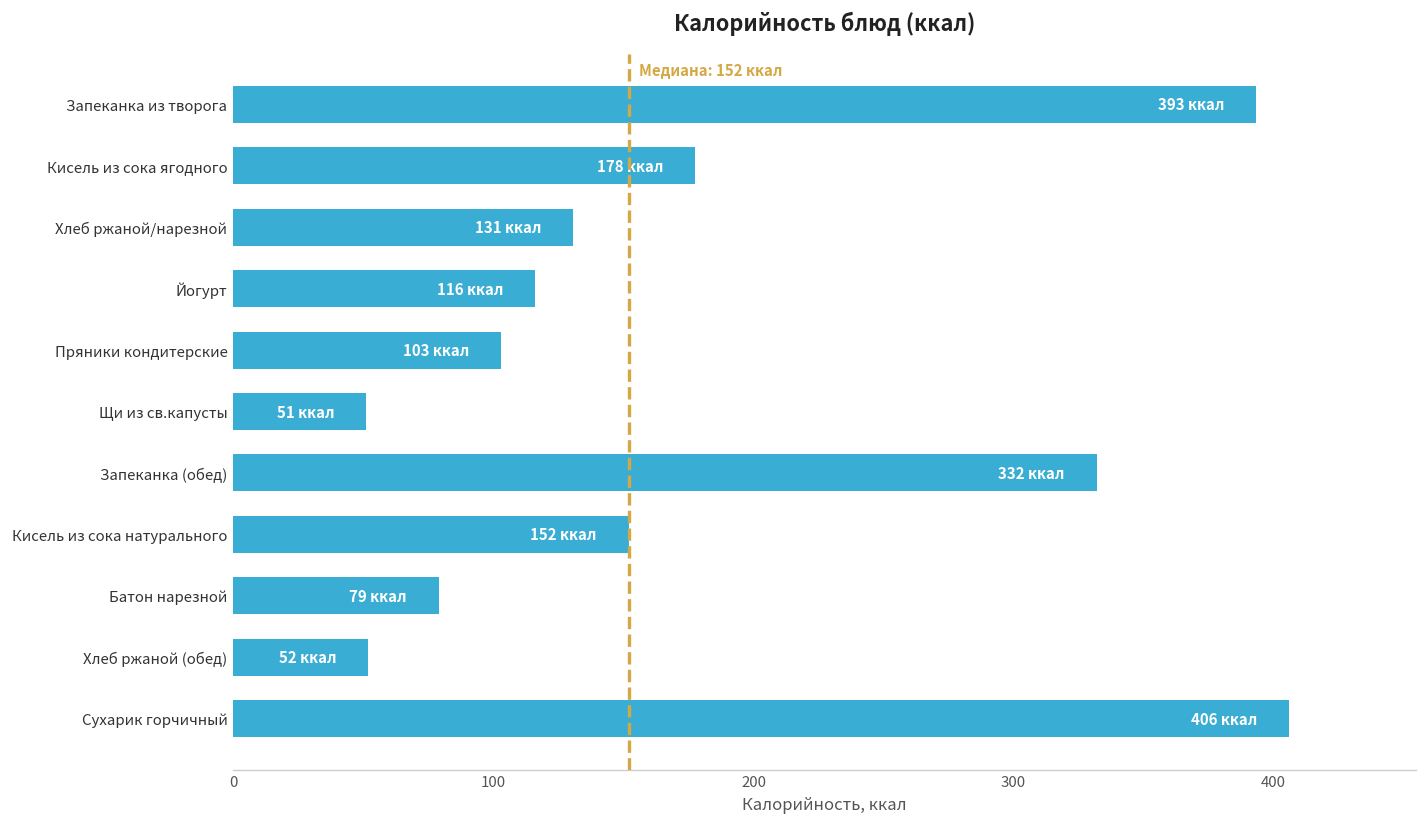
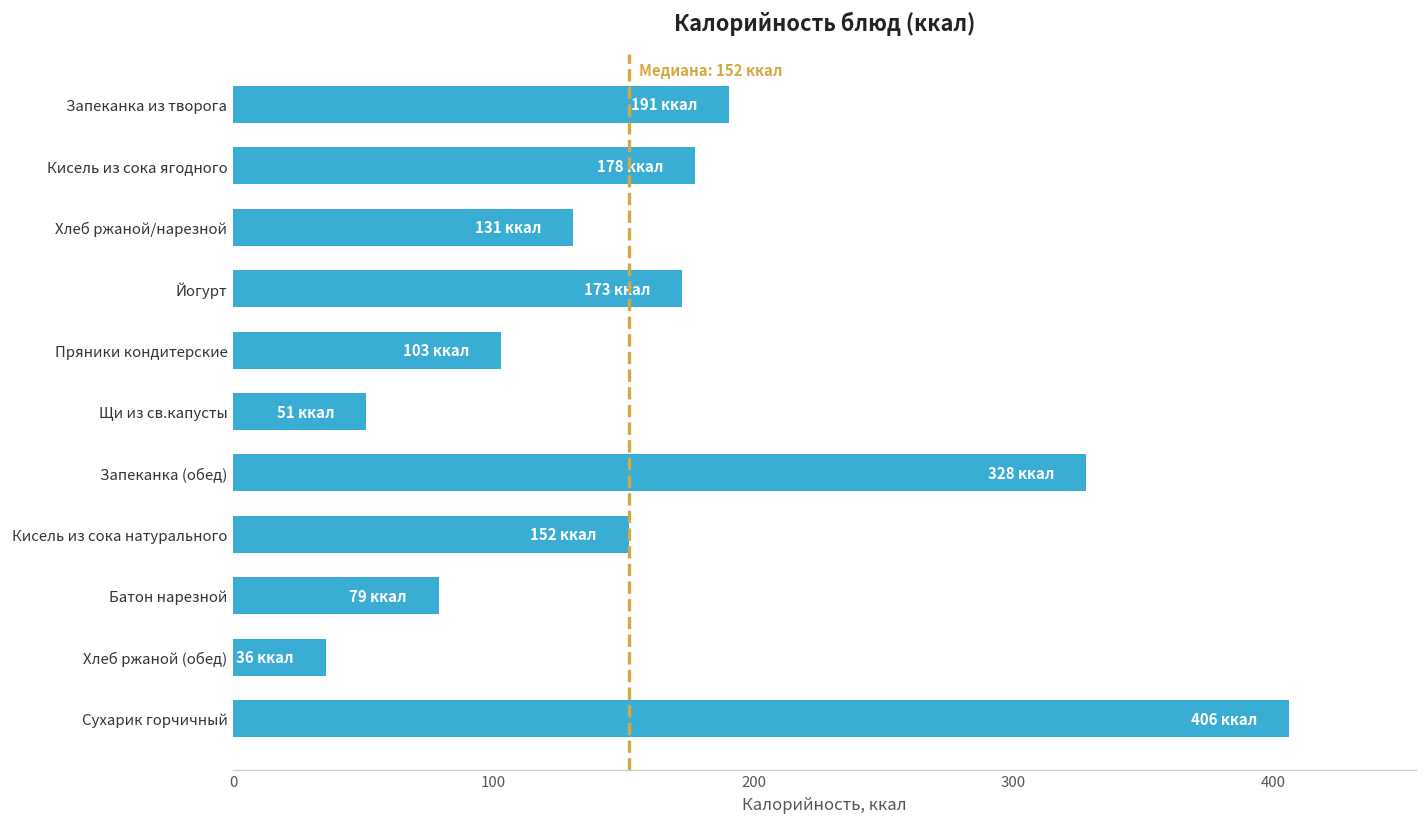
Запеканка из творога: 393 -> 191
Йогурт: 116 -> 173
Запеканка (обед): 332 -> 328
Хлеб ржаной (обед): 52 -> 36
